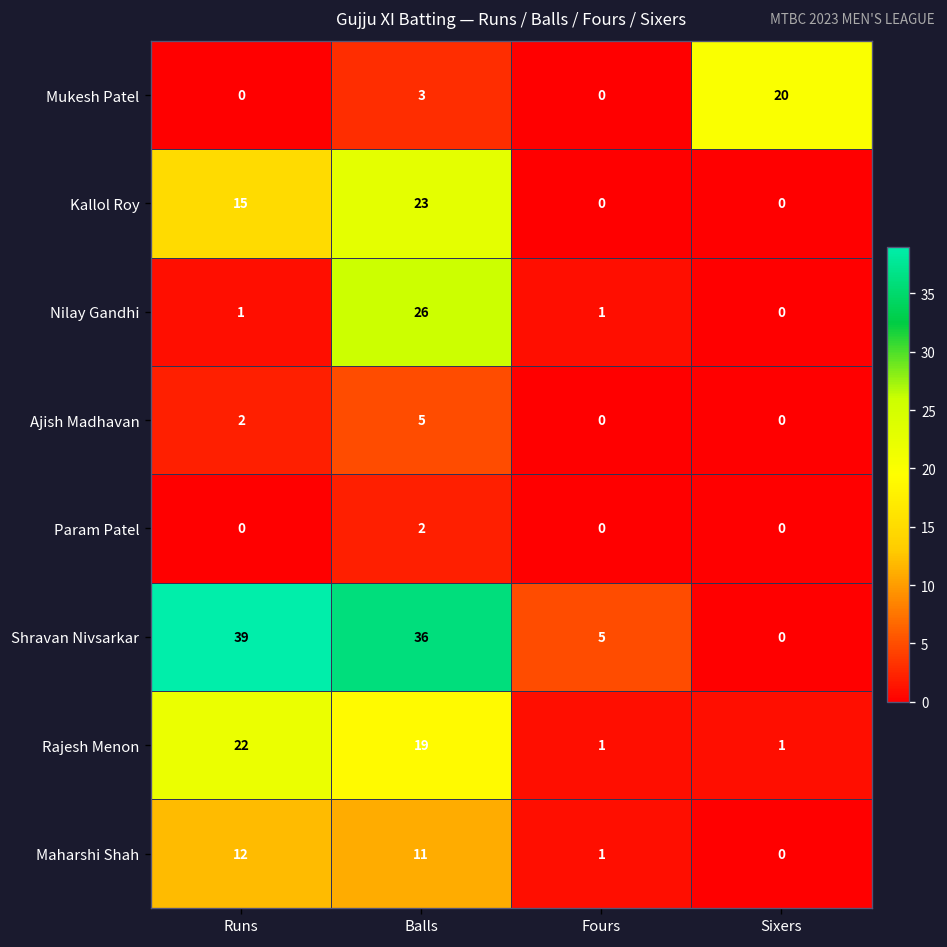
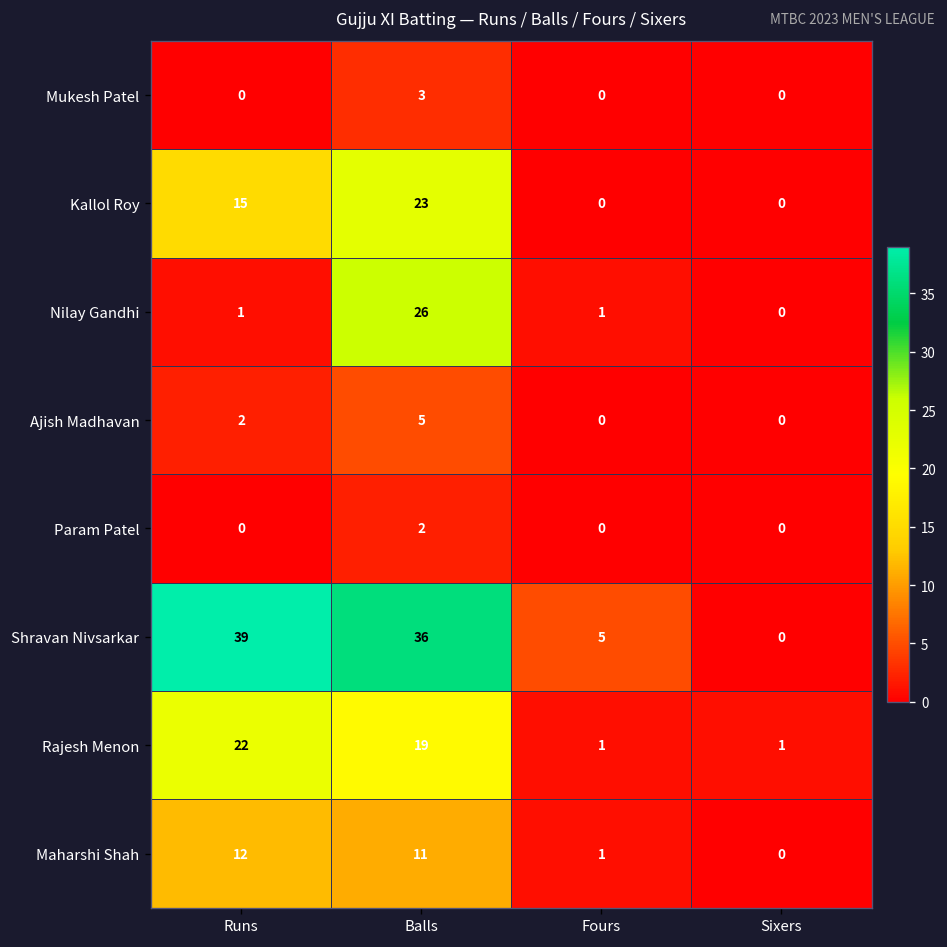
Mukesh Patel, Sixers: 20 -> 0
